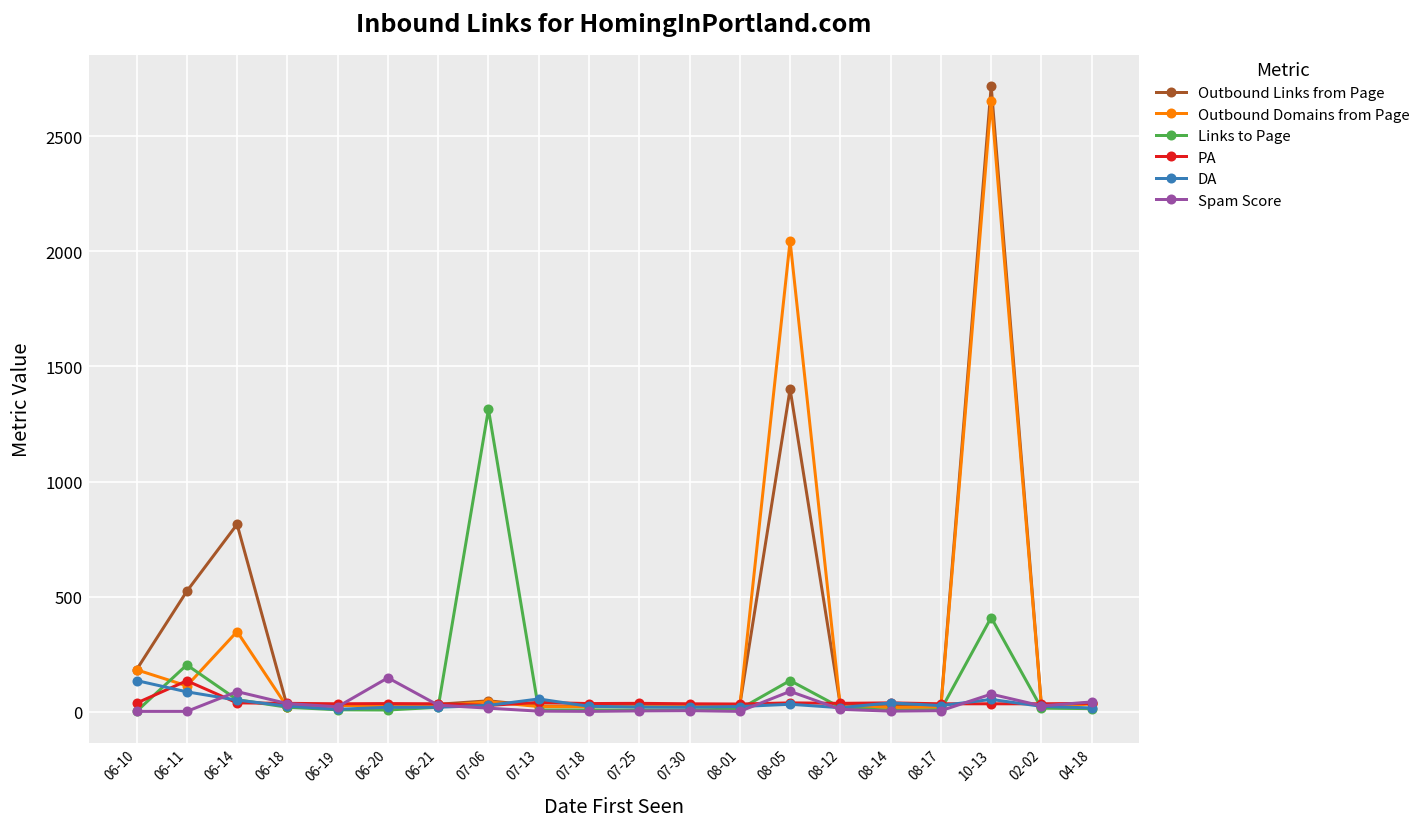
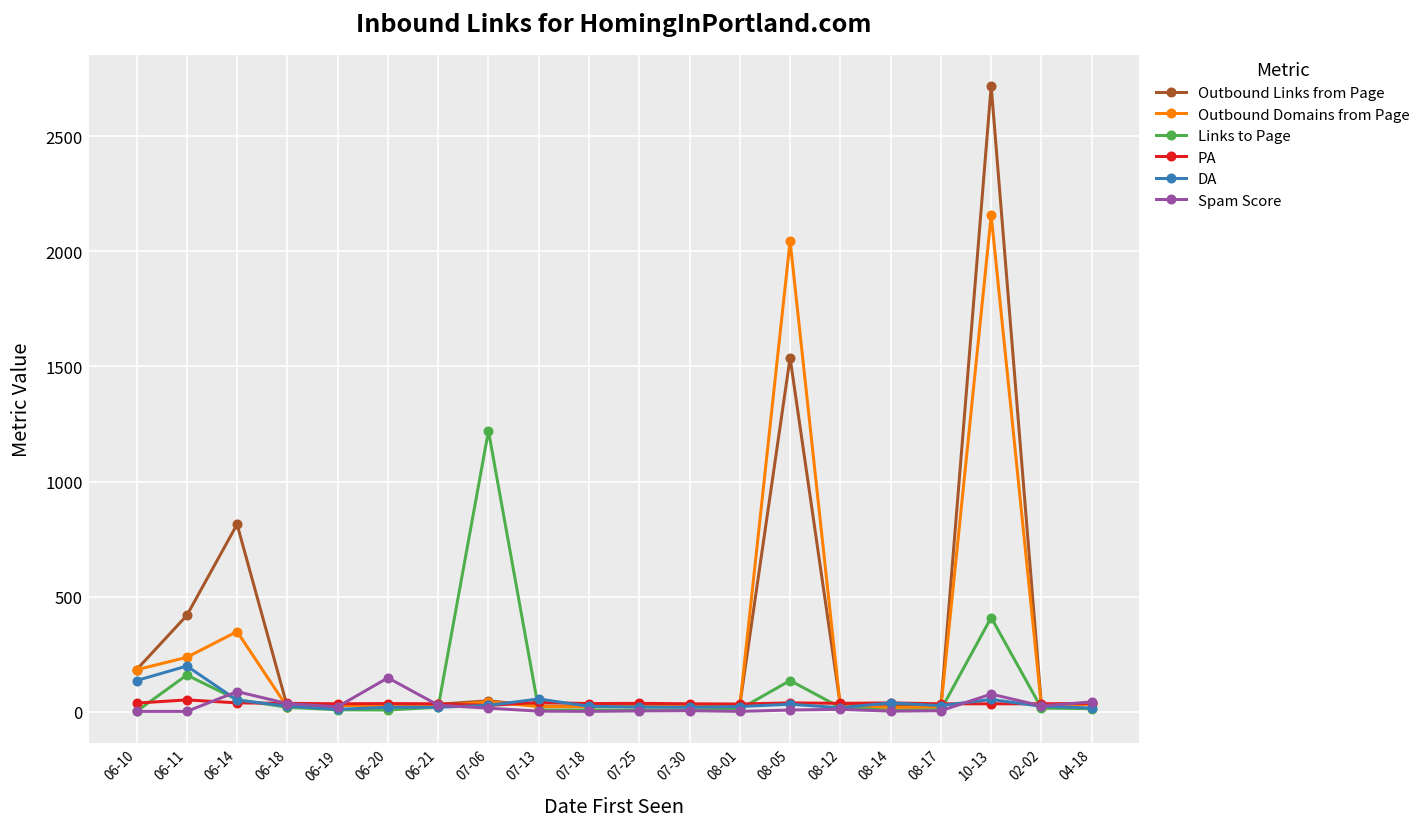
Outbound Links from Page, 06-11: 520 -> 420
Outbound Domains from Page, 06-11: 110 -> 240
Links to Page, 06-11: 200 -> 160
PA, 06-11: 130 -> 50
DA, 06-11: 90 -> 200
Links to Page, 07-06: 1310 -> 1220
Outbound Links from Page, 08-05: 1400 -> 1540
Spam Score, 08-05: 90 -> 10
Outbound Domains from Page, 10-13: 2650 -> 2160
